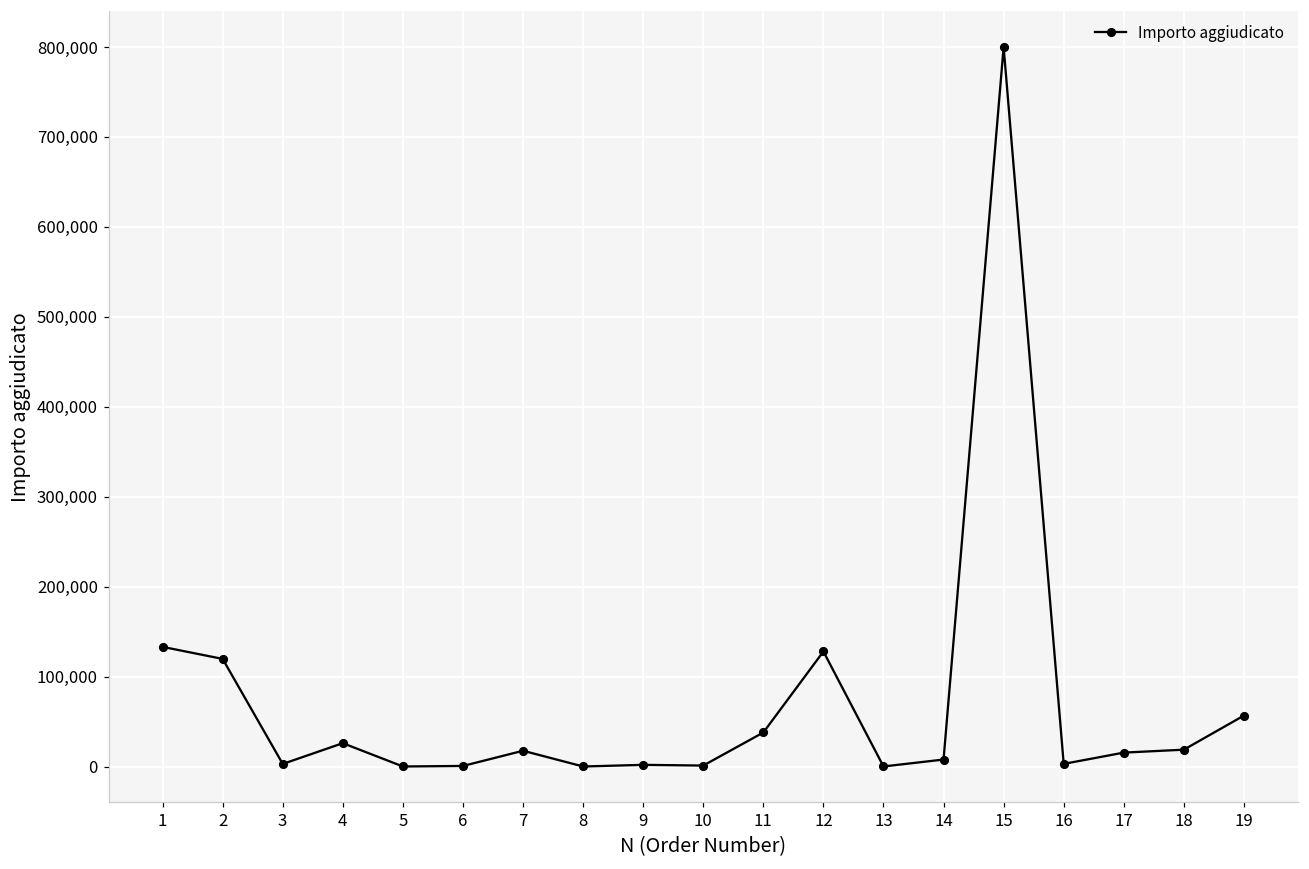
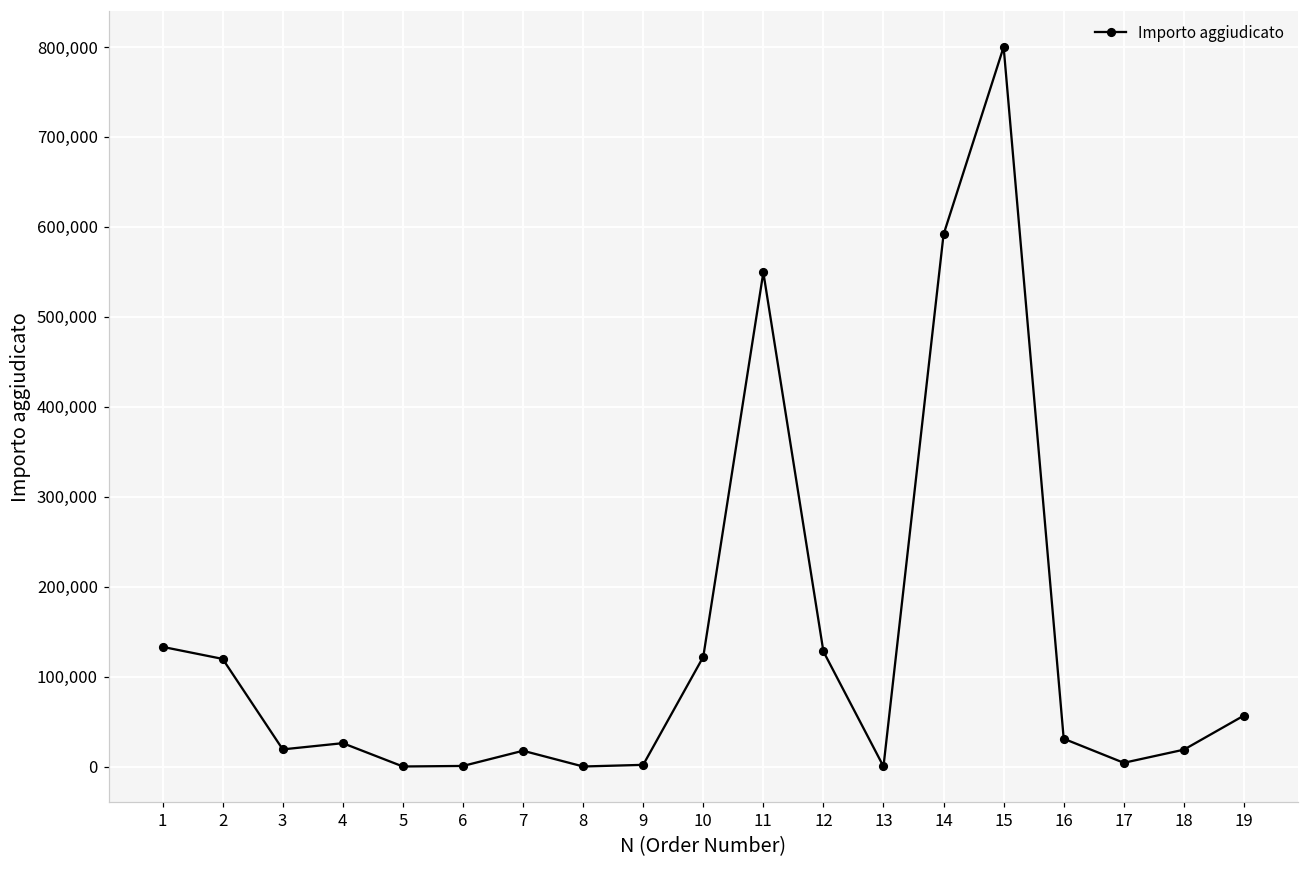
3: 0 -> 20,000
10: 0 -> 120,000
11: 40,000 -> 550,000
14: 10,000 -> 590,000
16: 0 -> 30,000
17: 20,000 -> 0
